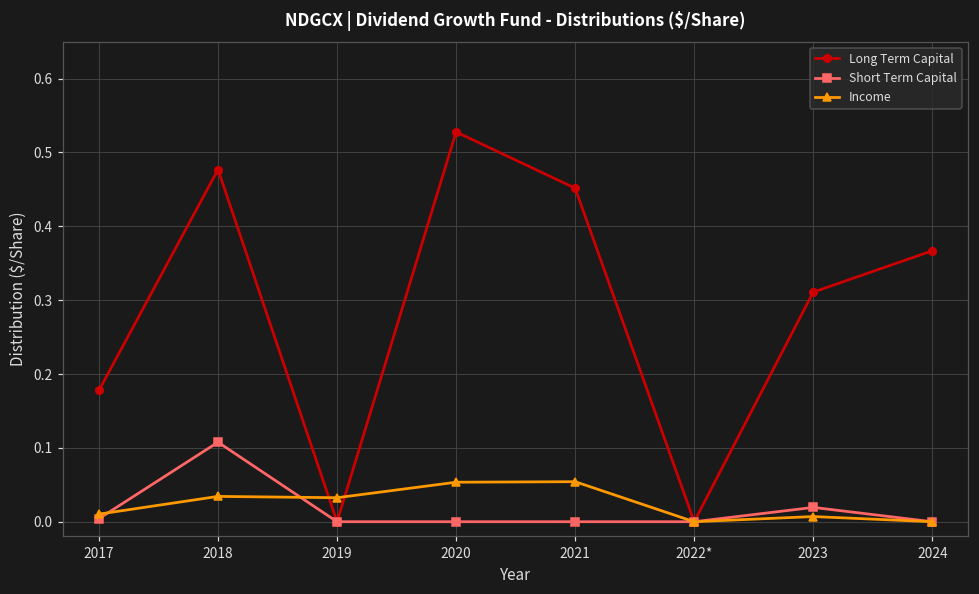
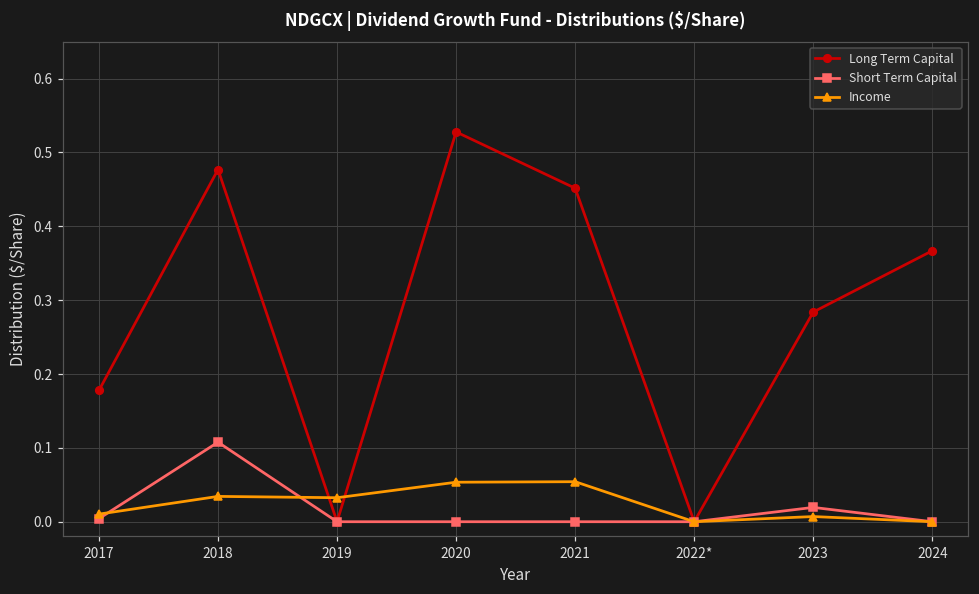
Long Term Capital, 2023: 0.31 -> 0.28
